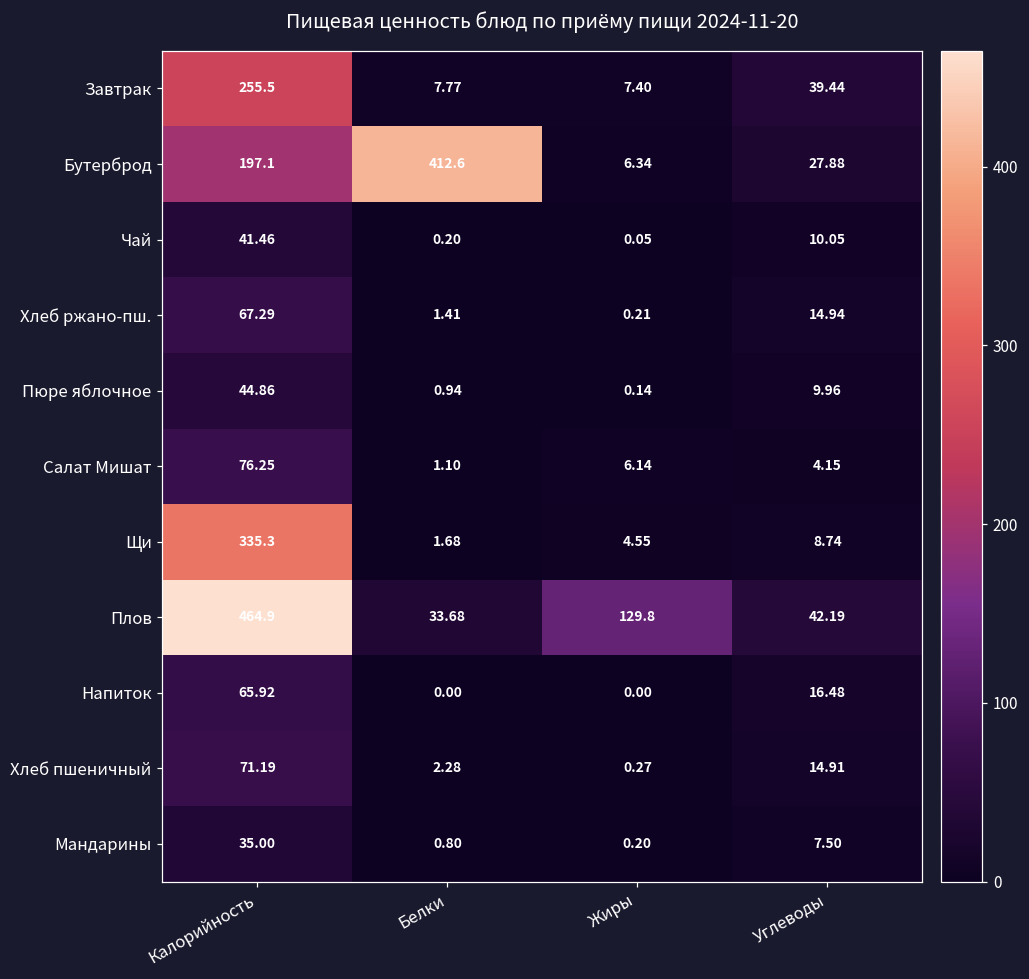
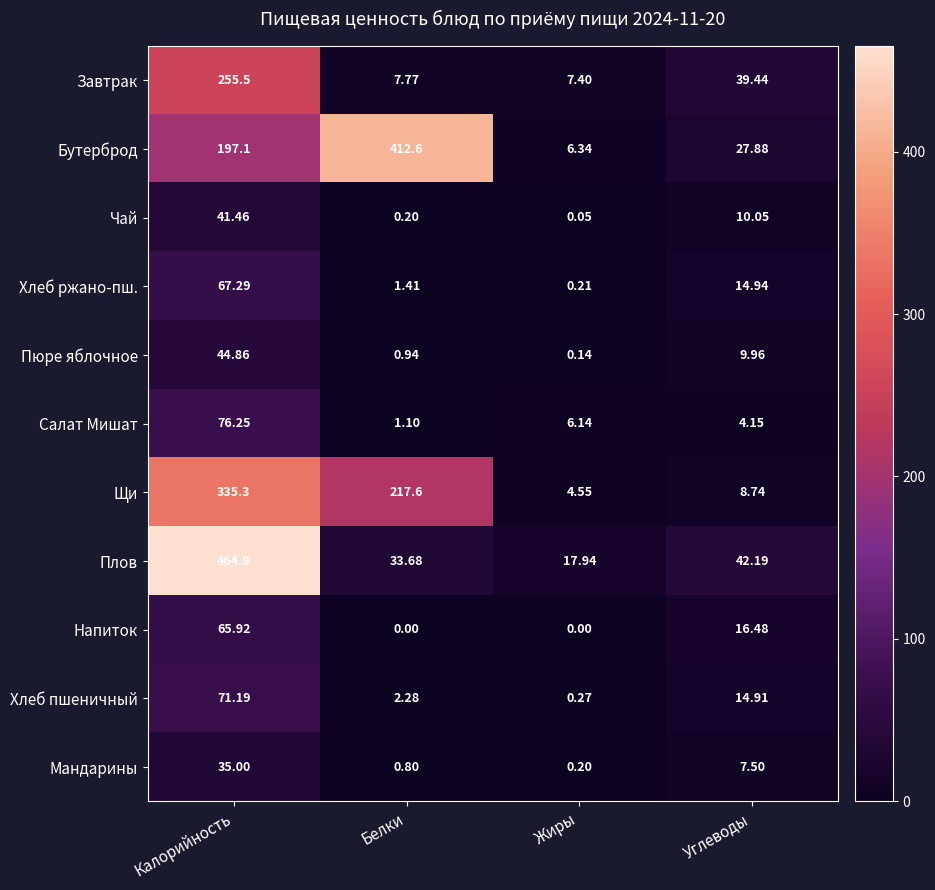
Щи, Белки: 1.68 -> 217.6
Плов, Жиры: 129.8 -> 17.94
